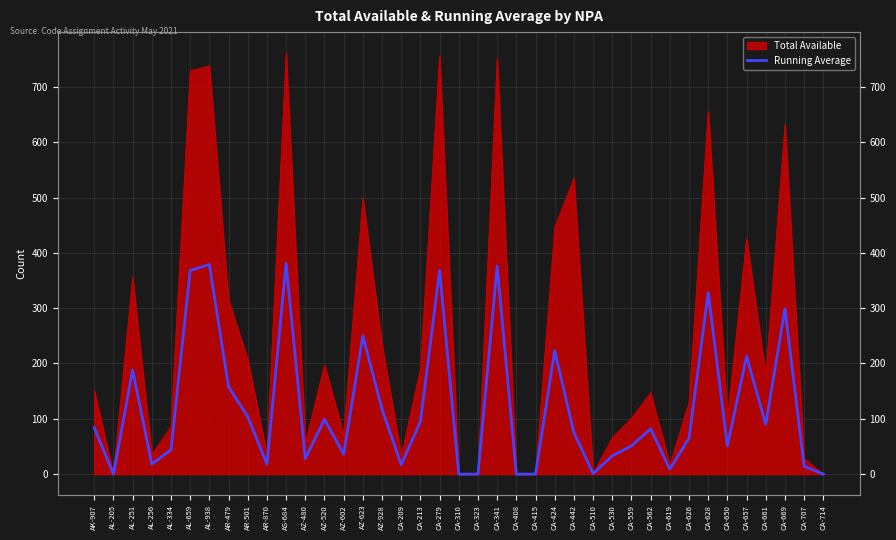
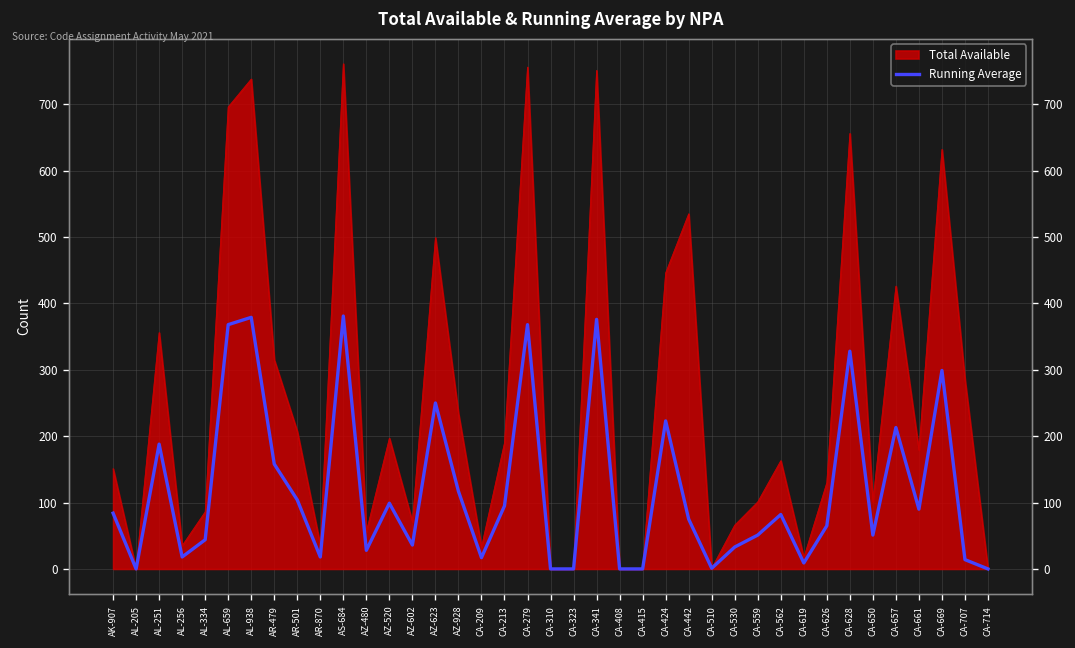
Total Available, AL-659: 730 -> 700
Total Available, CA-562: 150 -> 160
Total Available, CA-707: 30 -> 290
